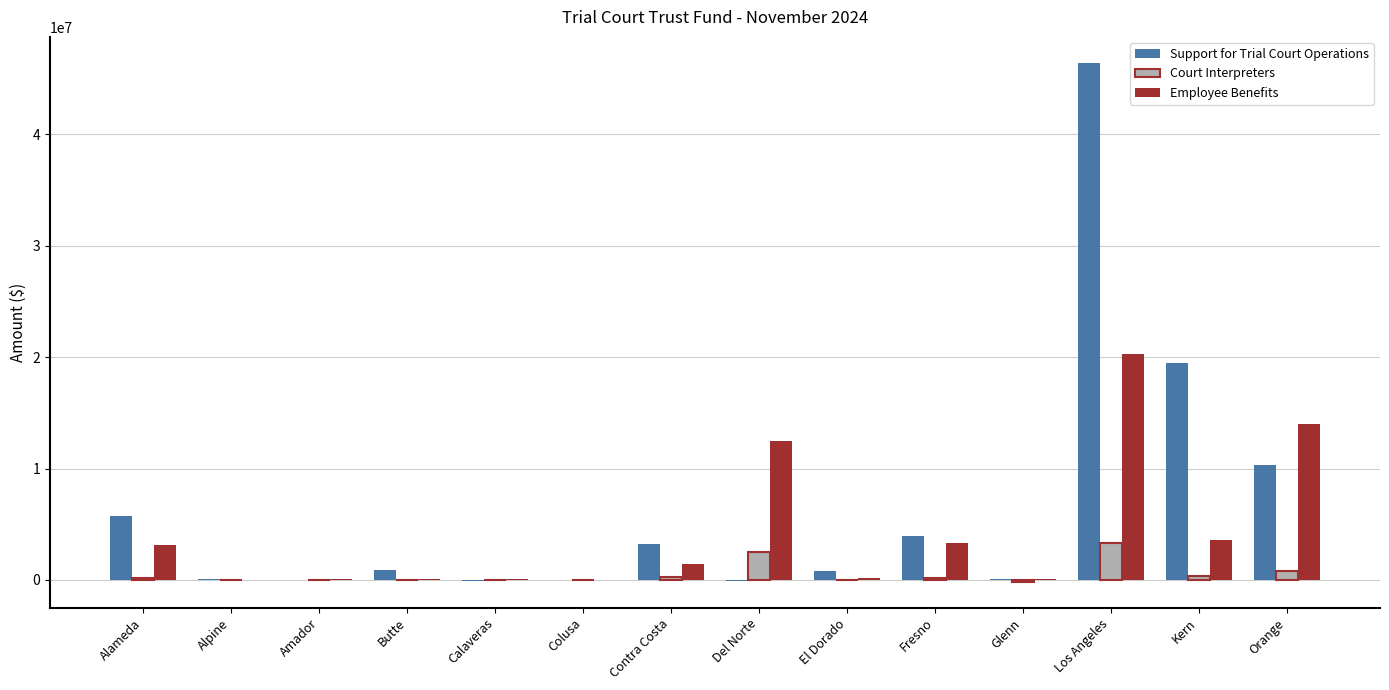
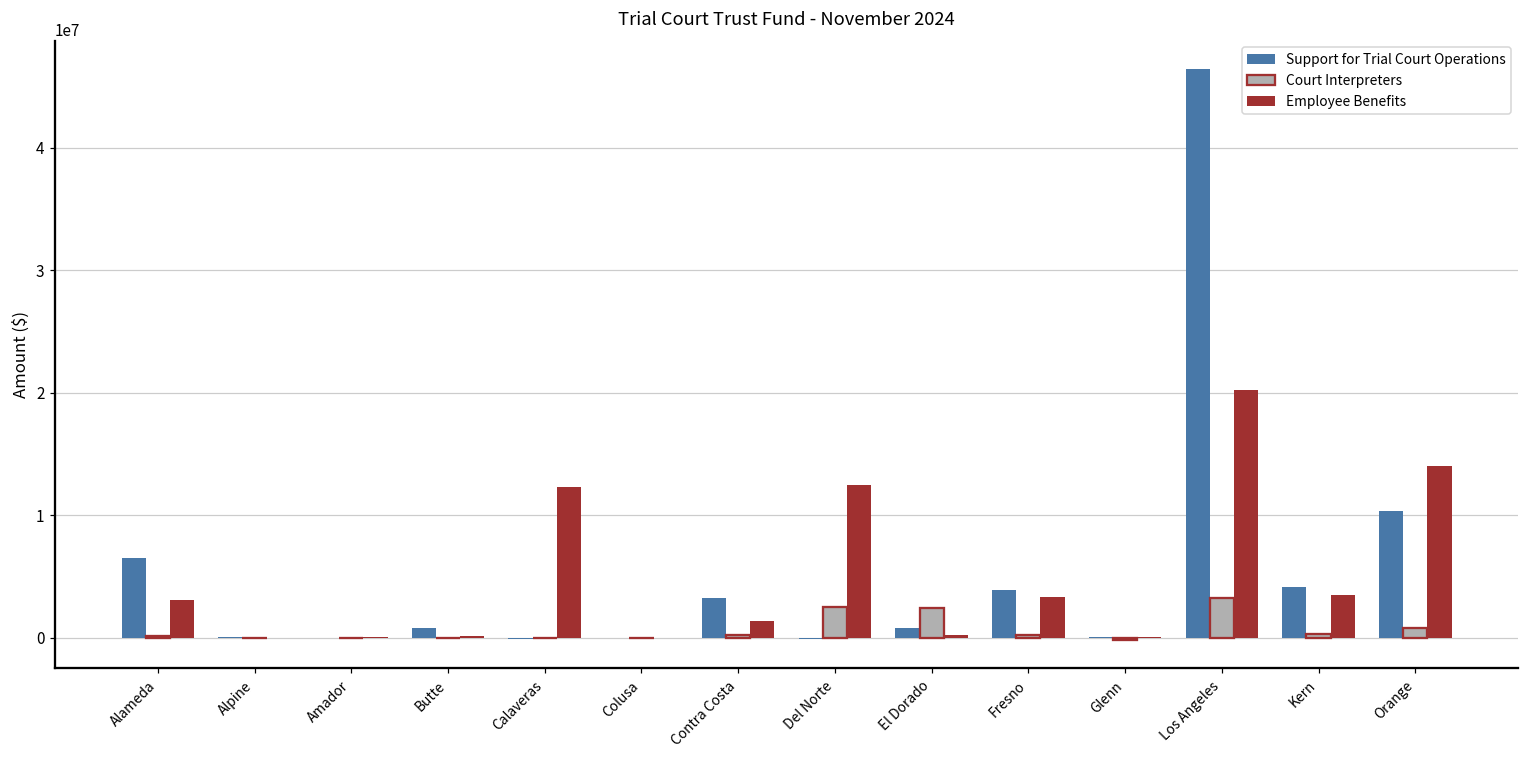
Support for Trial Court Operations, Alameda: 5800000 -> 6500000
Employee Benefits, Calaveras: 100000 -> 12400000
Court Interpreters, El Dorado: 0 -> 2400000
Support for Trial Court Operations, Kern: 19500000 -> 4200000
